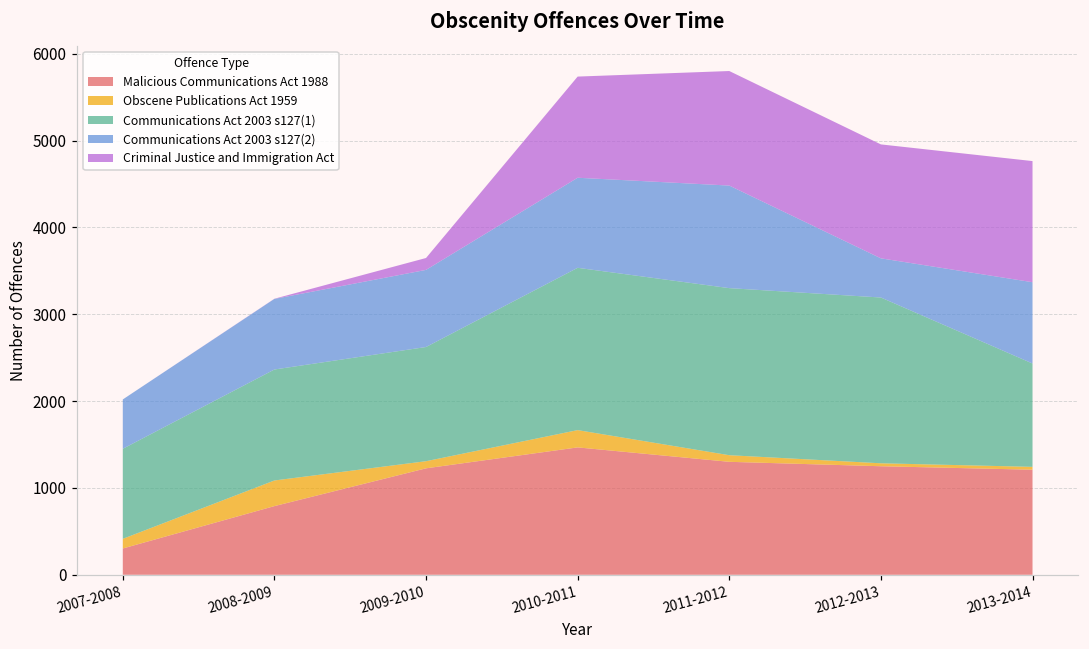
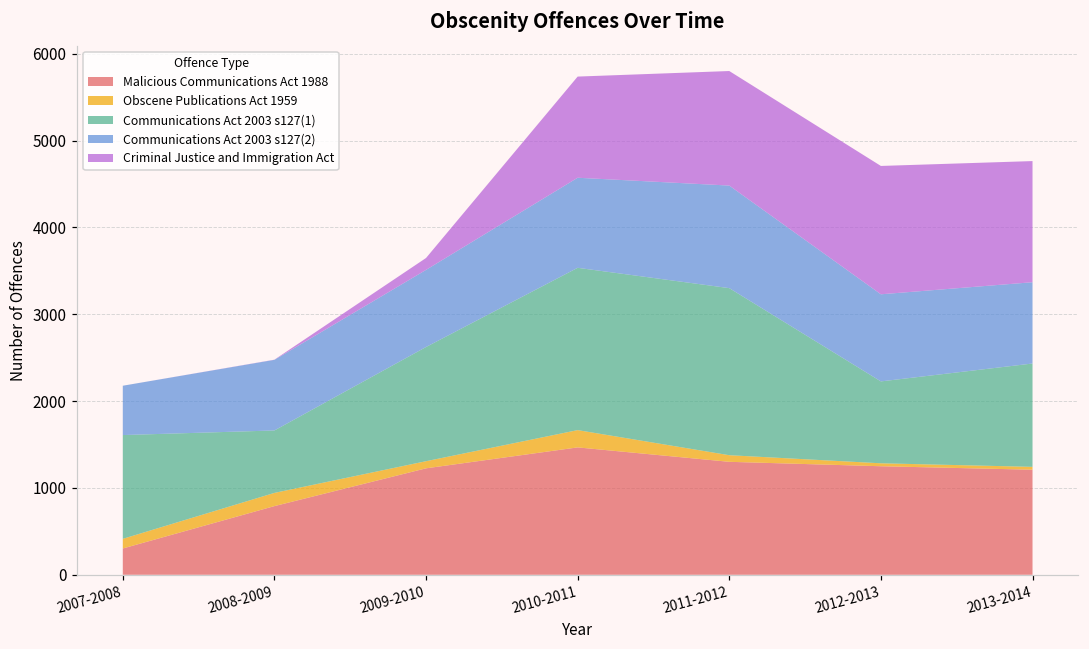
Communications Act 2003 s127(1), 2007-2008: 1000 -> 1200
Obscene Publications Act 1959, 2008-2009: 300 -> 200
Communications Act 2003 s127(1), 2008-2009: 1300 -> 700
Communications Act 2003 s127(1), 2012-2013: 1900 -> 900
Communications Act 2003 s127(2), 2012-2013: 500 -> 1000
Criminal Justice and Immigration Act, 2012-2013: 1300 -> 1500
